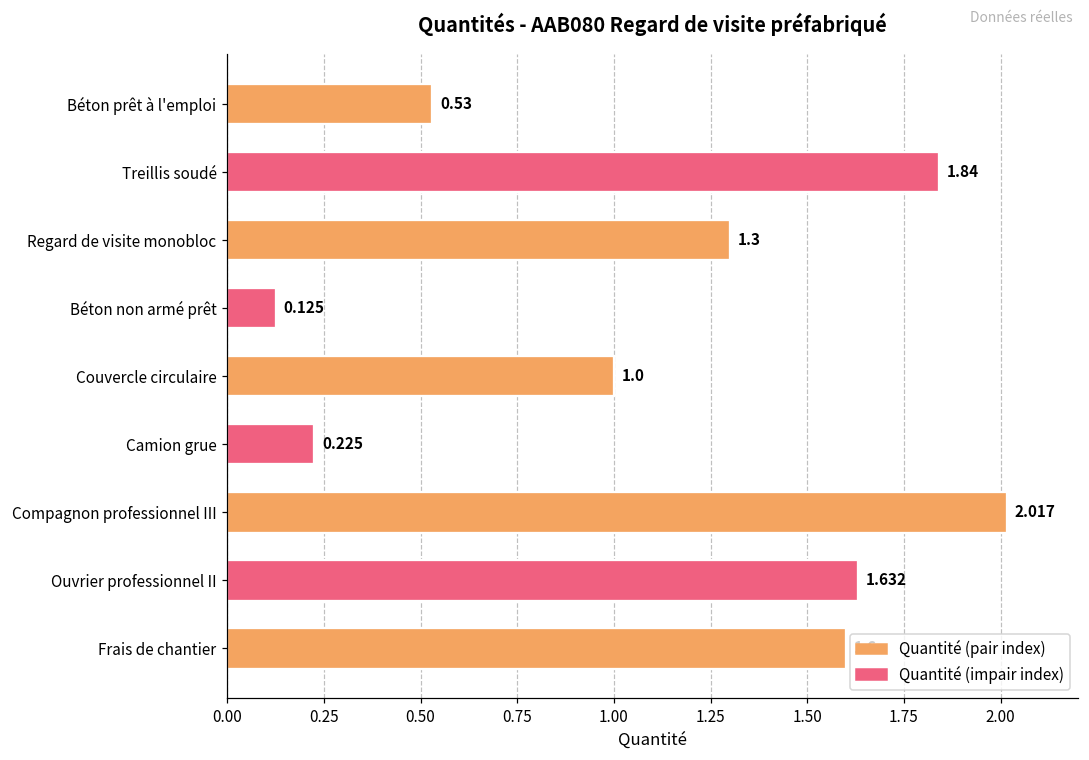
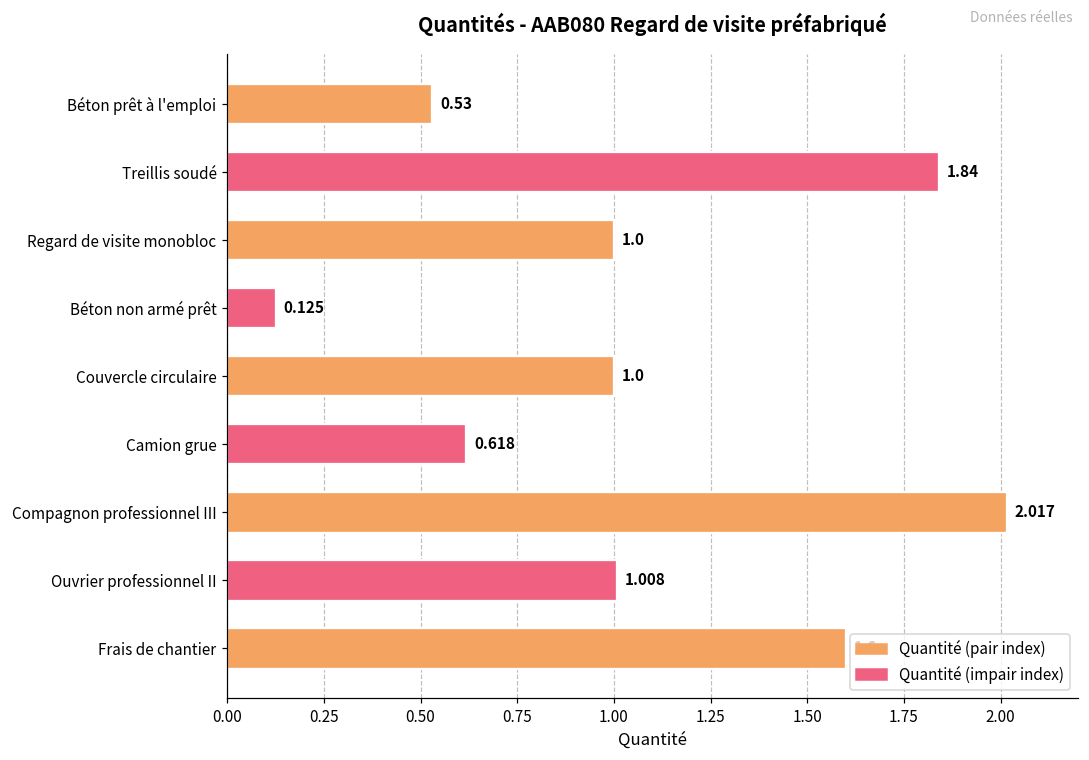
Regard de visite monobloc: 1.3 -> 1.0
Camion grue: 0.225 -> 0.618
Ouvrier professionnel II: 1.632 -> 1.008
